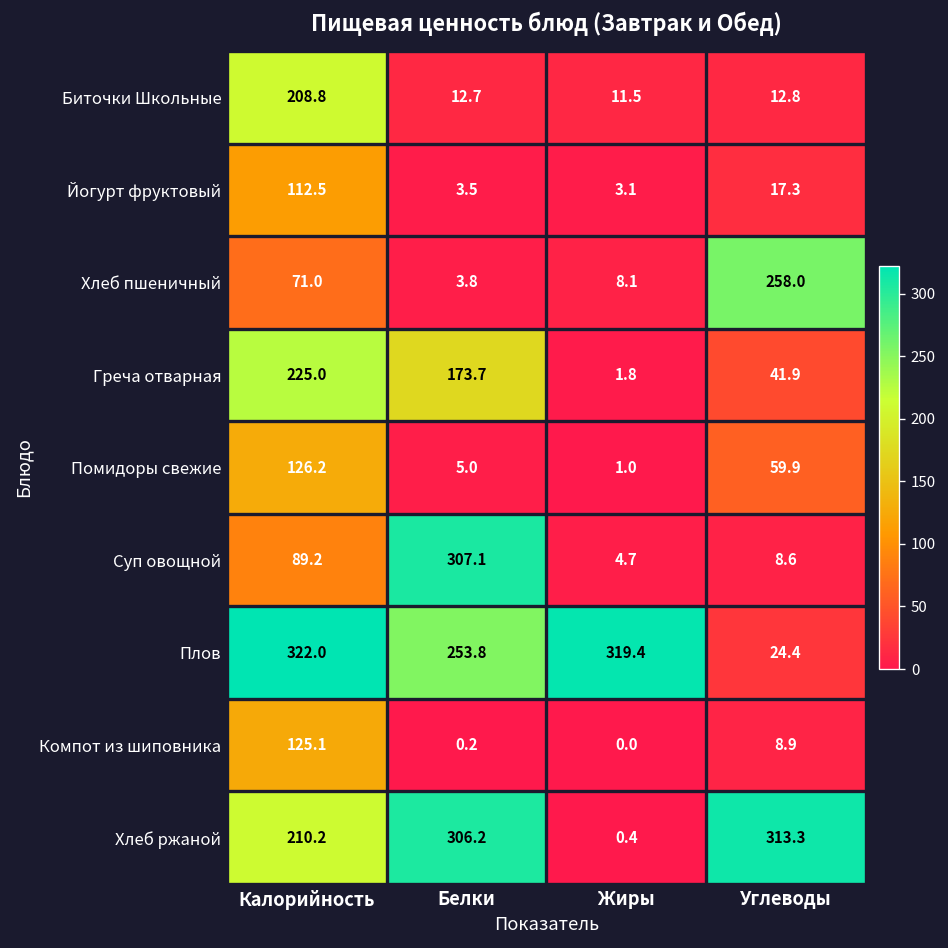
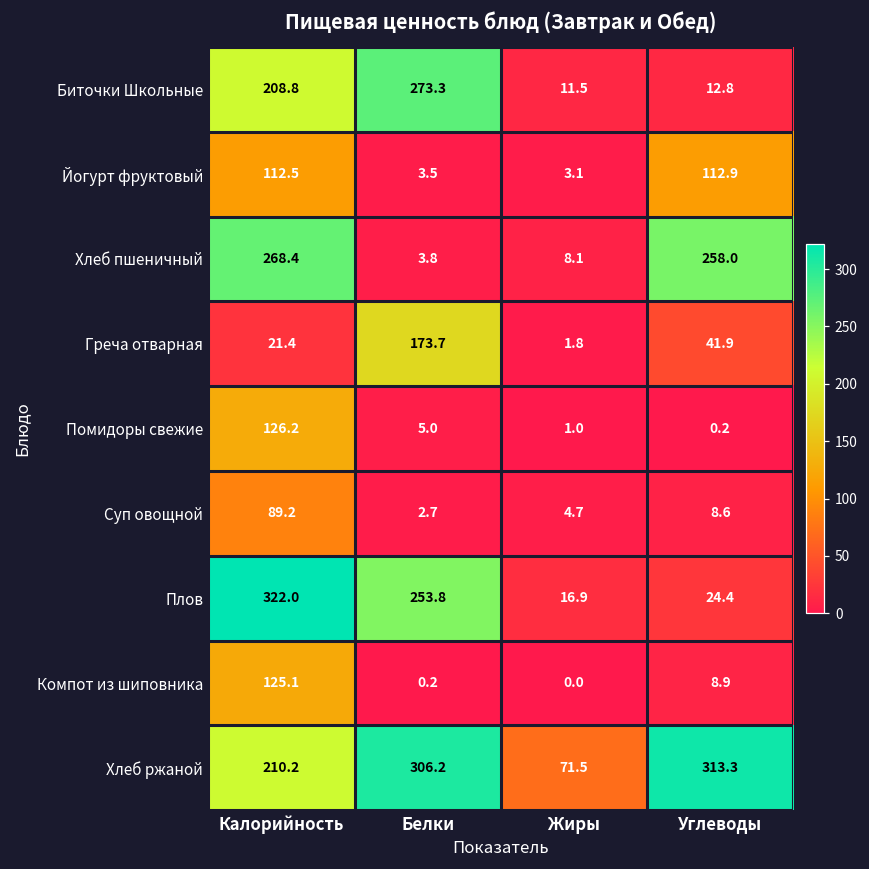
Биточки Школьные, Белки: 12.7 -> 273.3
Йогурт фруктовый, Углеводы: 17.3 -> 112.9
Хлеб пшеничный, Калорийность: 71.0 -> 268.4
Греча отварная, Калорийность: 225.0 -> 21.4
Помидоры свежие, Углеводы: 59.9 -> 0.2
Суп овощной, Белки: 307.1 -> 2.7
Плов, Жиры: 319.4 -> 16.9
Хлеб ржаной, Жиры: 0.4 -> 71.5
